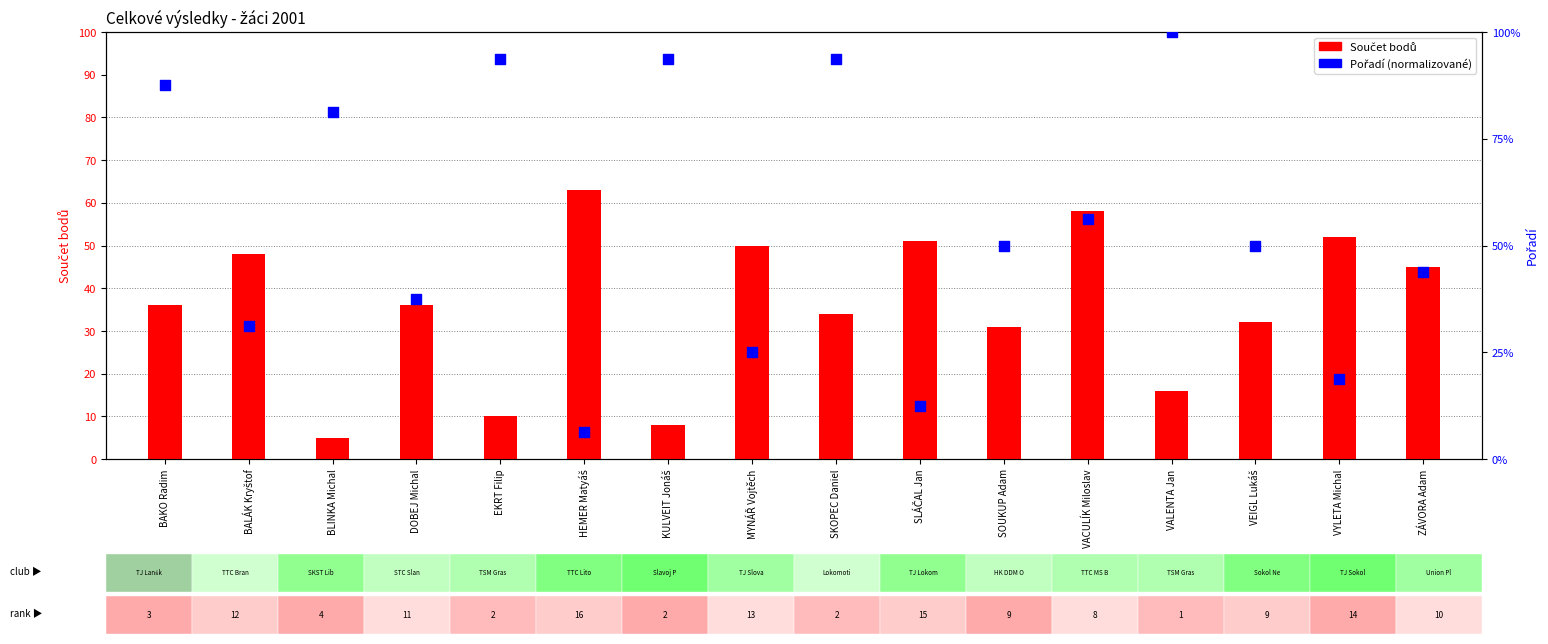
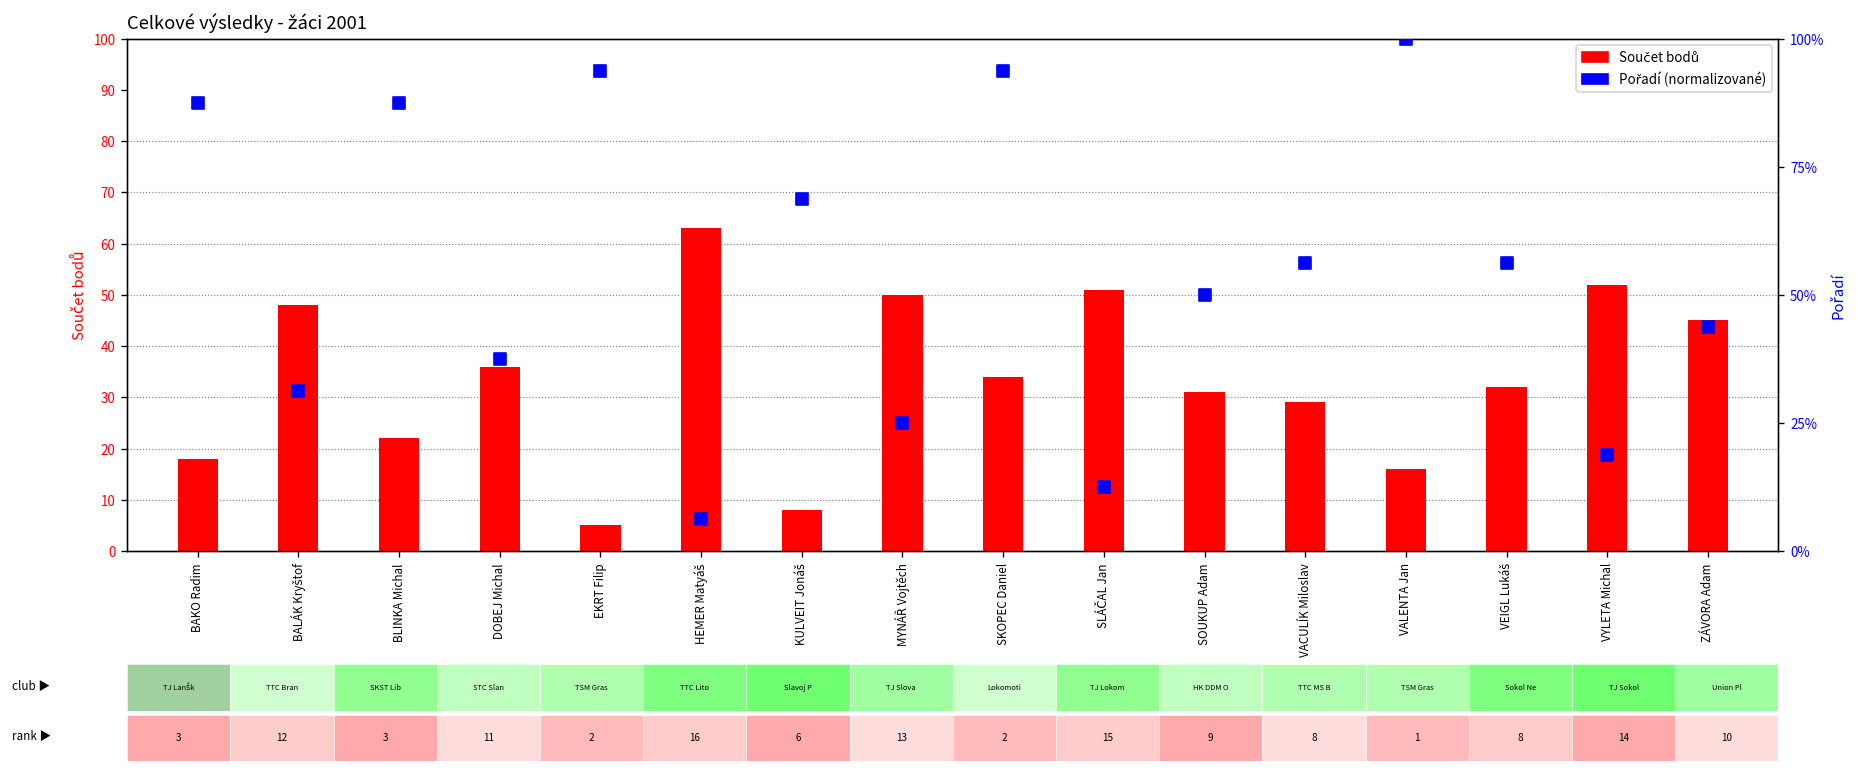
Součet bodů, BAKO Radim: 36 -> 18
Součet bodů, BLINKA Michal: 5 -> 22
Součet bodů, EKRT Filip: 10 -> 5
Součet bodů, VACULÍK Miloslav: 58 -> 29
Pořadí (normalizované), BLINKA Michal: 4 -> 3
Pořadí (normalizované), KULVEIT Jonáš: 2 -> 6
Pořadí (normalizované), VEIGL Lukáš: 9 -> 8
